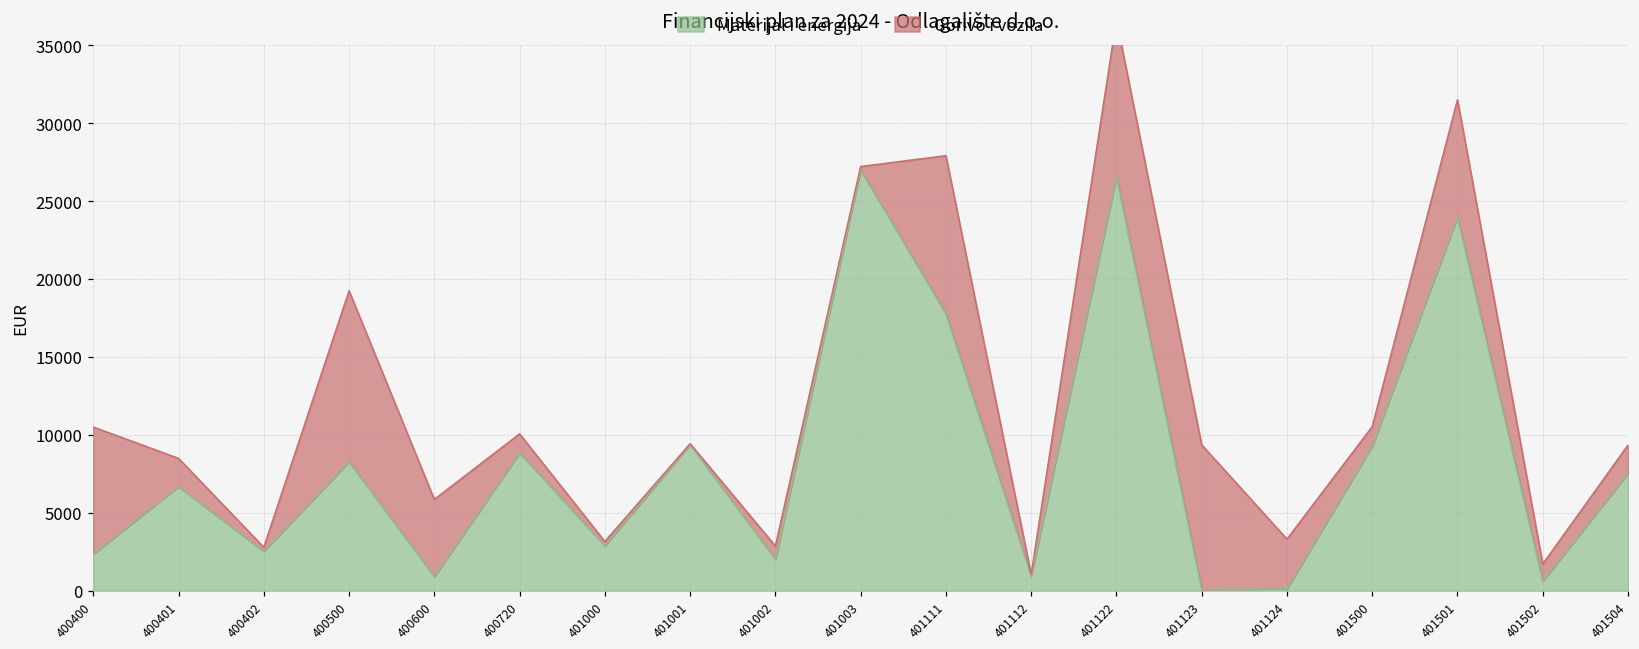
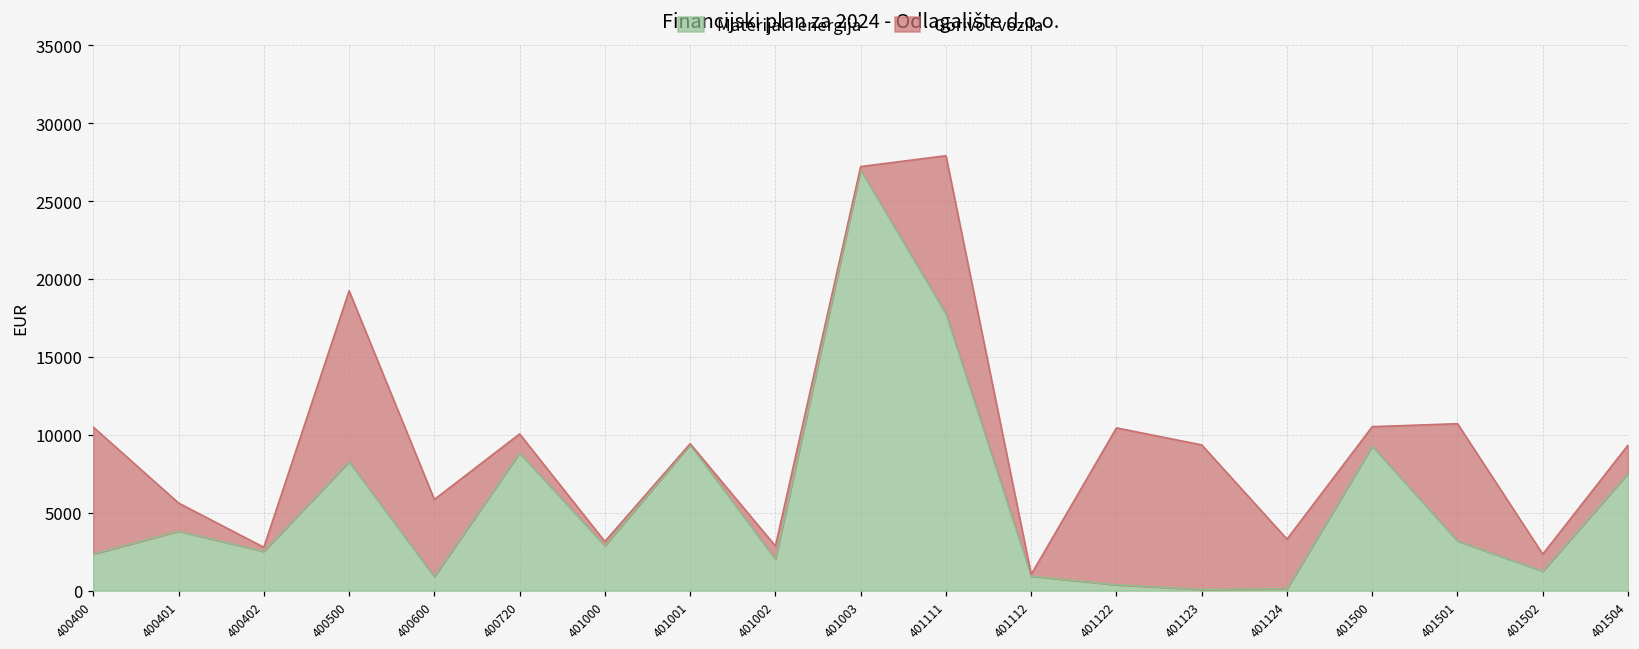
Materijal i energija, 400401: 6700 -> 3800
Materijal i energija, 401122: 26600 -> 400
Materijal i energija, 401501: 24000 -> 3200
Materijal i energija, 401502: 600 -> 1200
